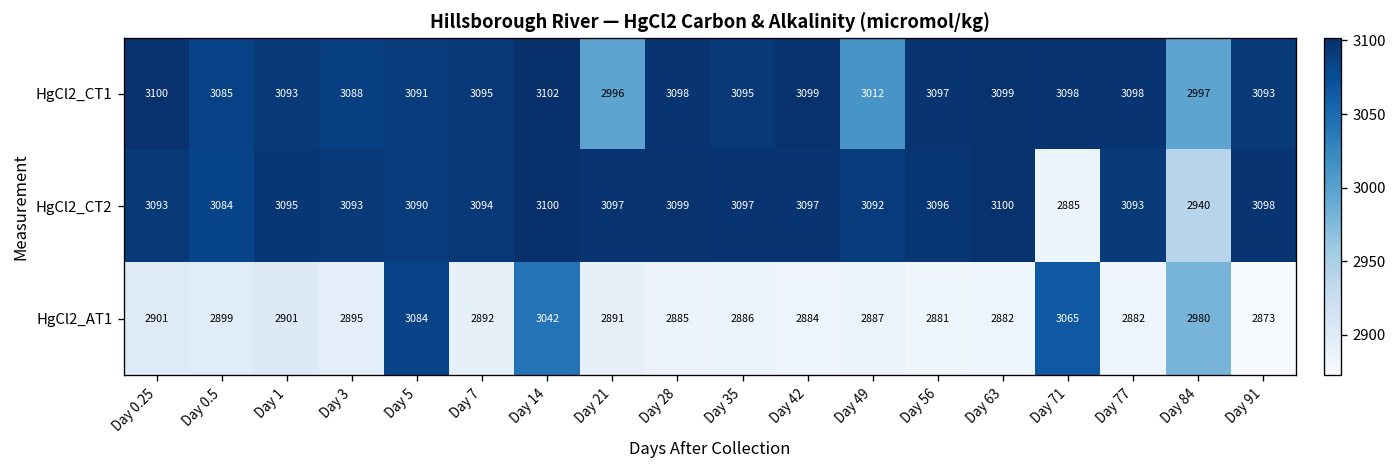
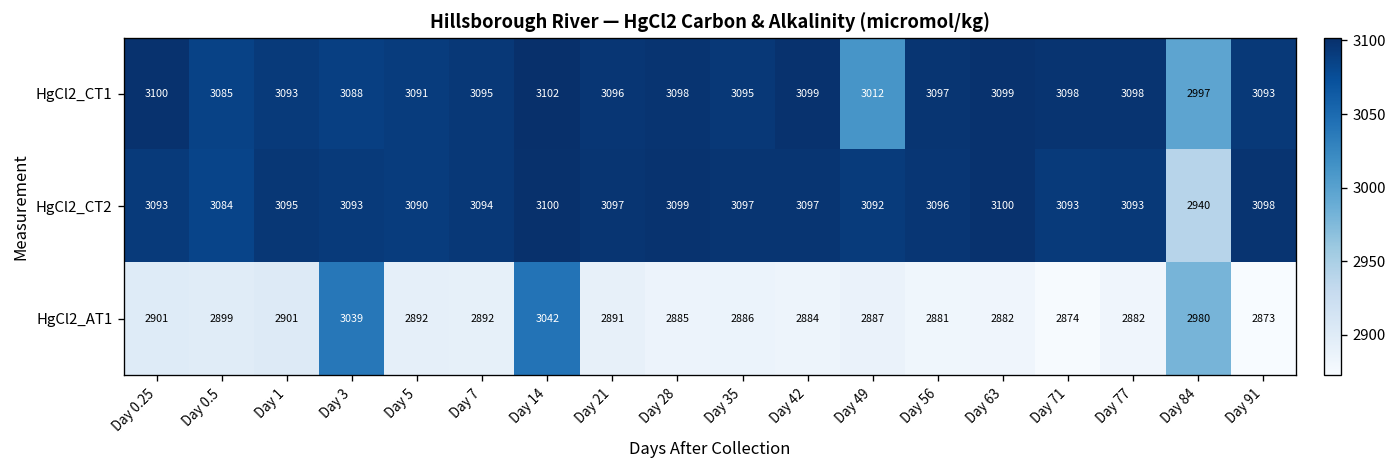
HgCl2_CT1, Day 21: 2996 -> 3096
HgCl2_CT2, Day 71: 2885 -> 3093
HgCl2_AT1, Day 3: 2895 -> 3039
HgCl2_AT1, Day 5: 3084 -> 2892
HgCl2_AT1, Day 71: 3065 -> 2874
